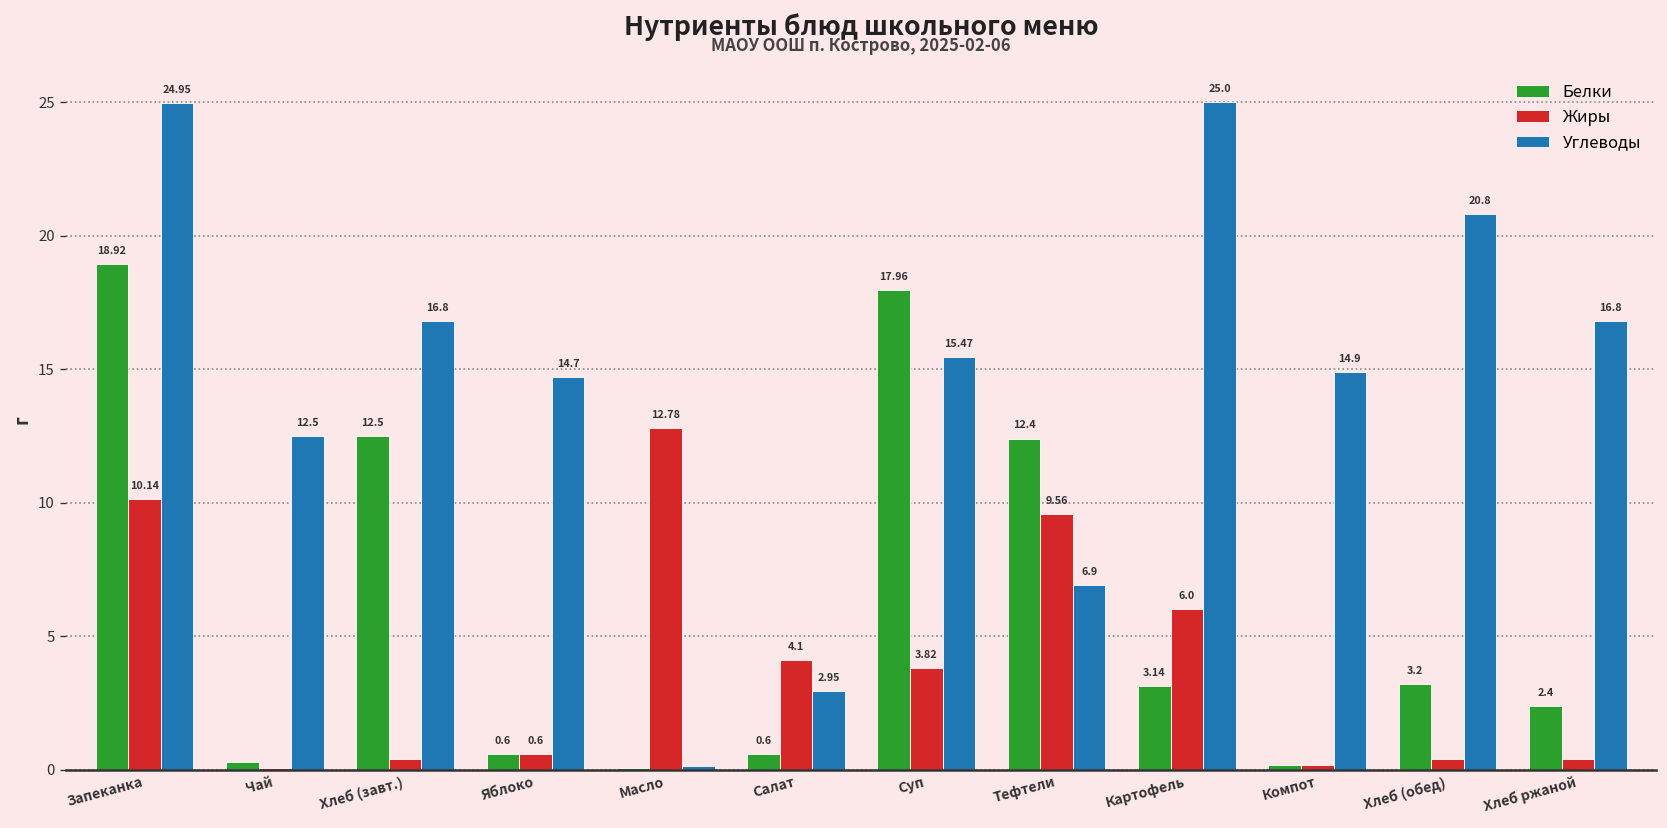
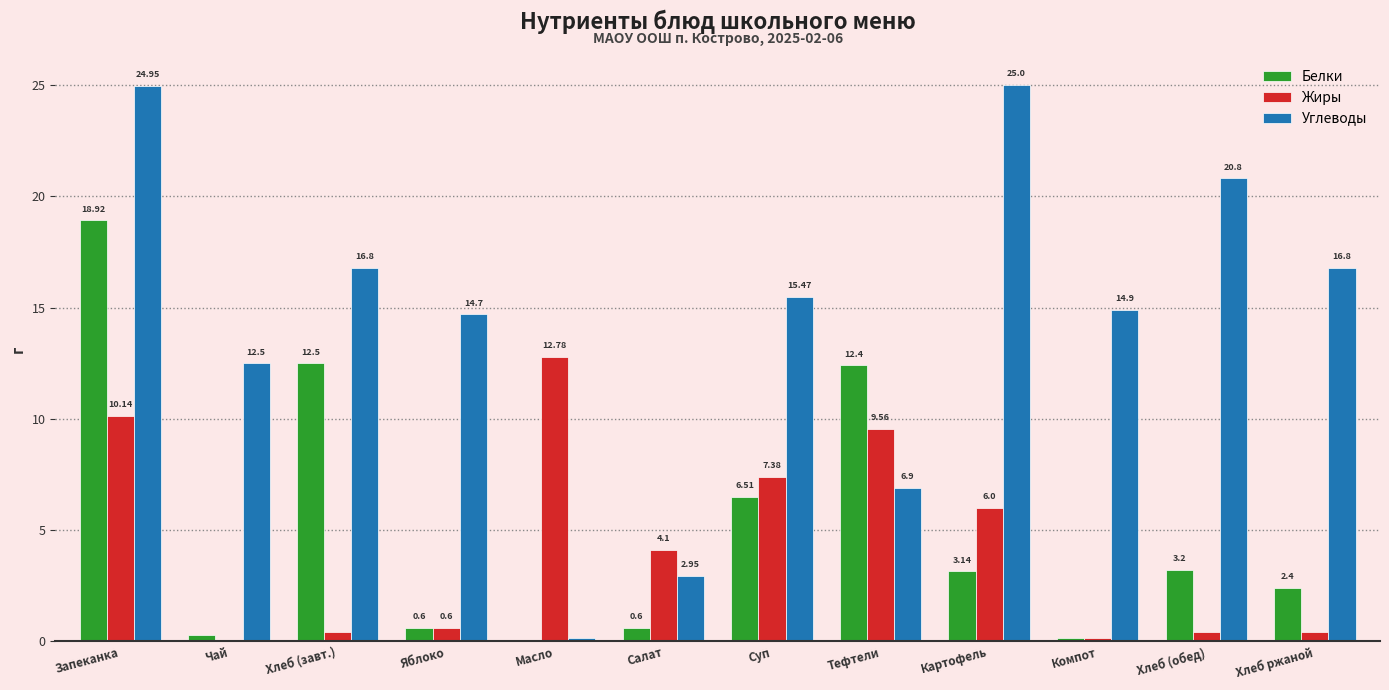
Белки, Суп: 17.96 -> 6.51
Жиры, Суп: 3.82 -> 7.38
